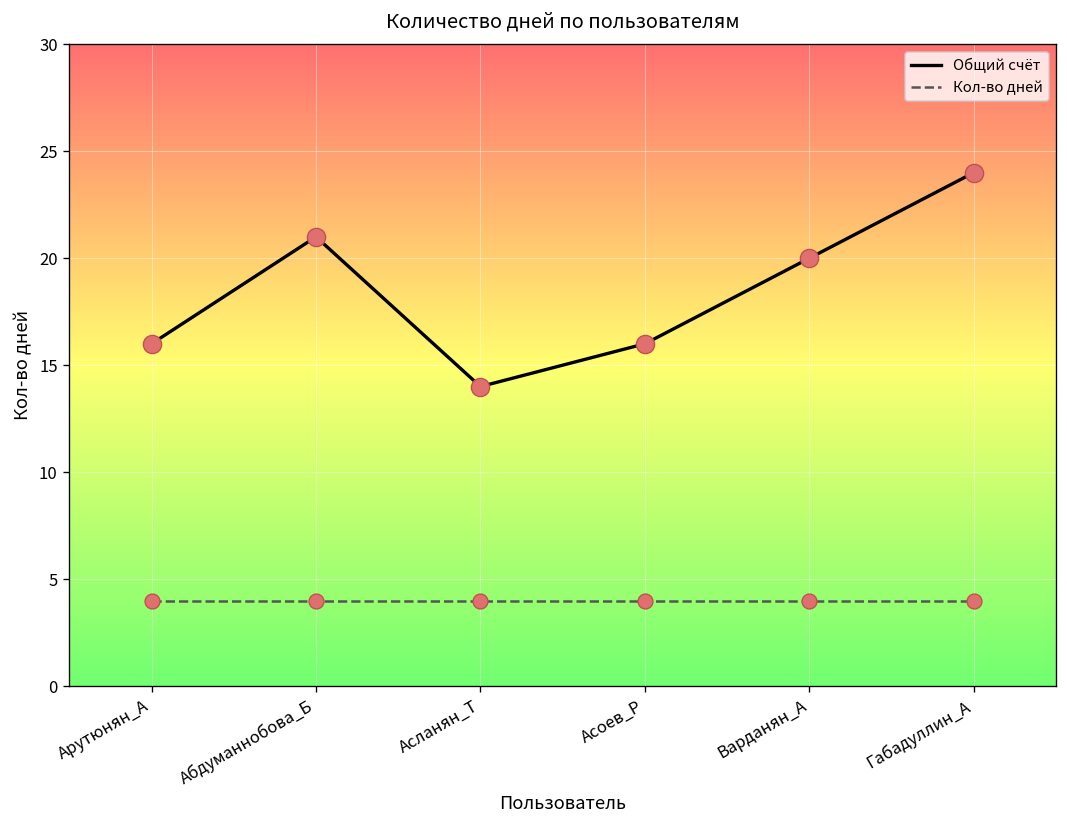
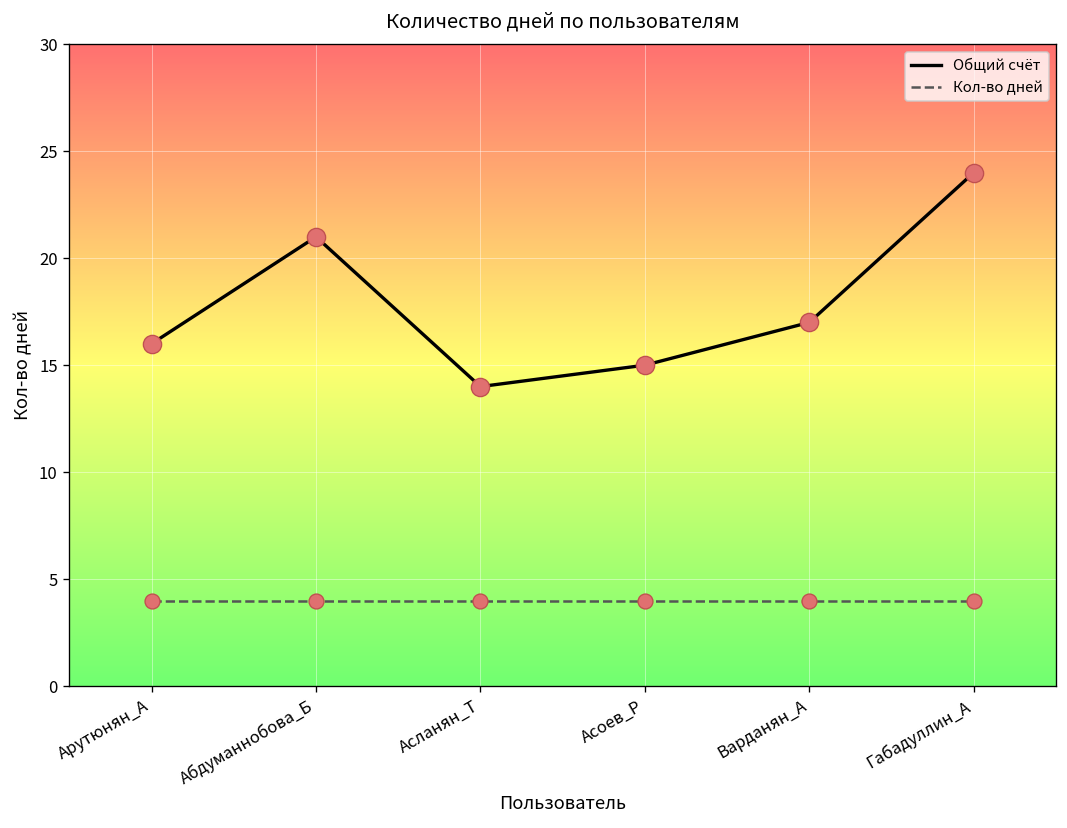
Общий счёт, Асоев_Р: 16 -> 15
Общий счёт, Варданян_А: 20 -> 17
